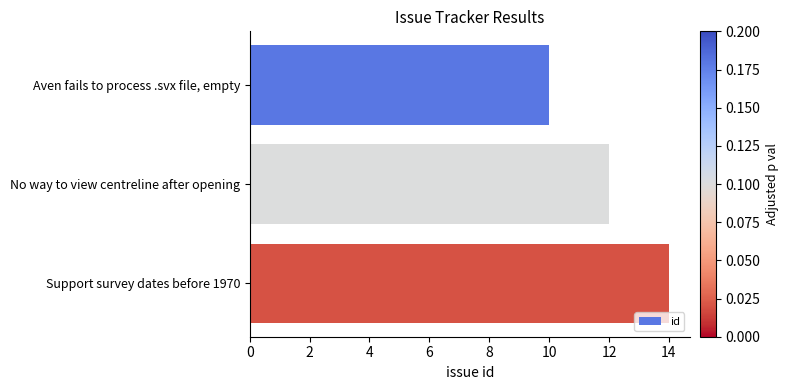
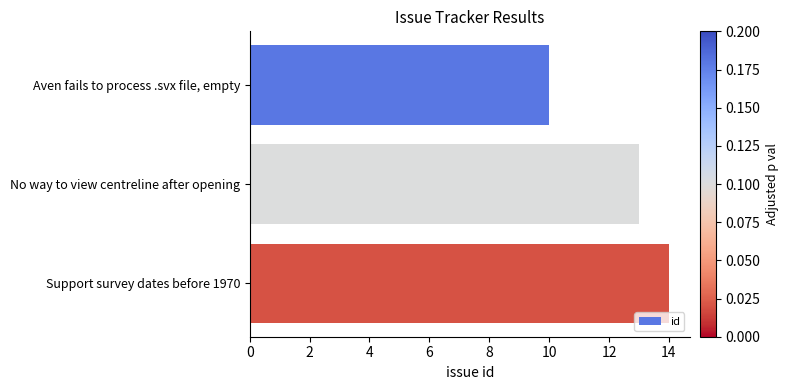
No way to view centreline after opening: 12 -> 13
